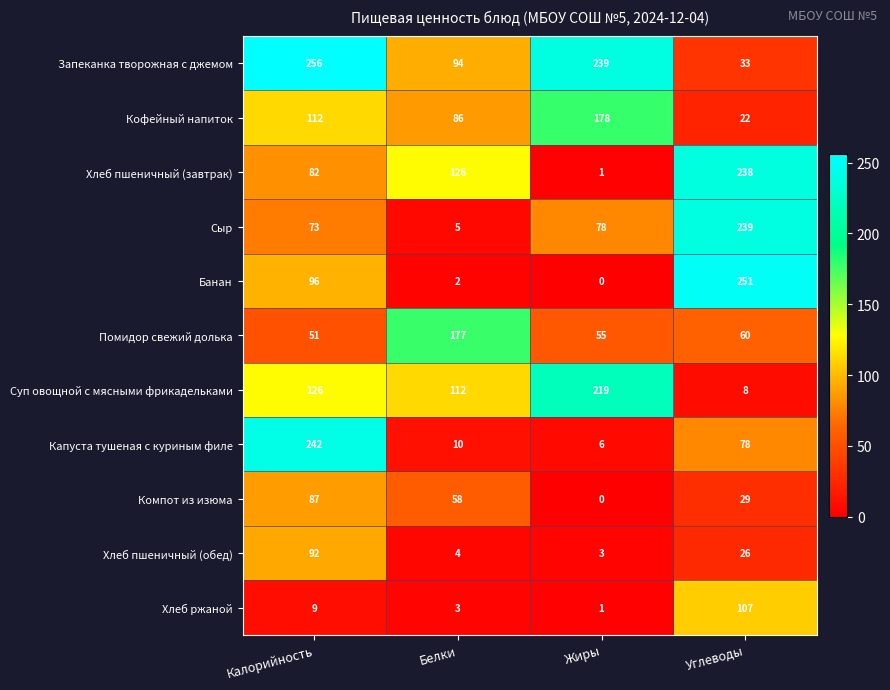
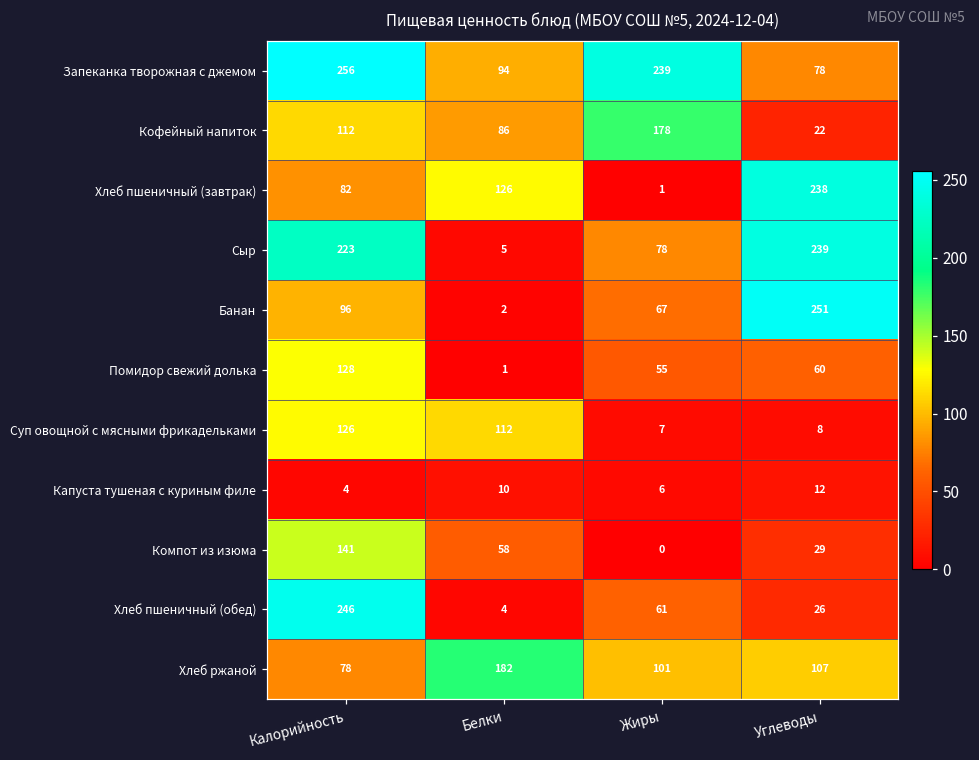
Запеканка творожная с джемом, Углеводы: 33 -> 78
Сыр, Калорийность: 73 -> 223
Банан, Жиры: 0 -> 67
Помидор свежий долька, Калорийность: 51 -> 128
Помидор свежий долька, Белки: 177 -> 1
Суп овощной с мясными фрикадельками, Жиры: 219 -> 7
Капуста тушеная с куриным филе, Калорийность: 242 -> 4
Капуста тушеная с куриным филе, Углеводы: 78 -> 12
Компот из изюма, Калорийность: 87 -> 141
Хлеб пшеничный (обед), Калорийность: 92 -> 246
Хлеб пшеничный (обед), Жиры: 3 -> 61
Хлеб ржаной, Калорийность: 9 -> 78
Хлеб ржаной, Белки: 3 -> 182
Хлеб ржаной, Жиры: 1 -> 101
